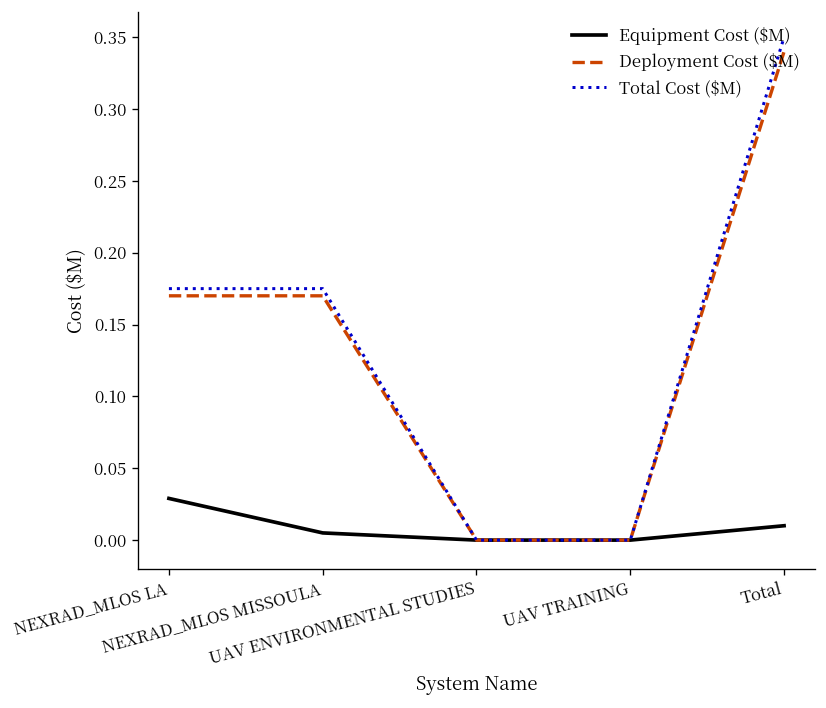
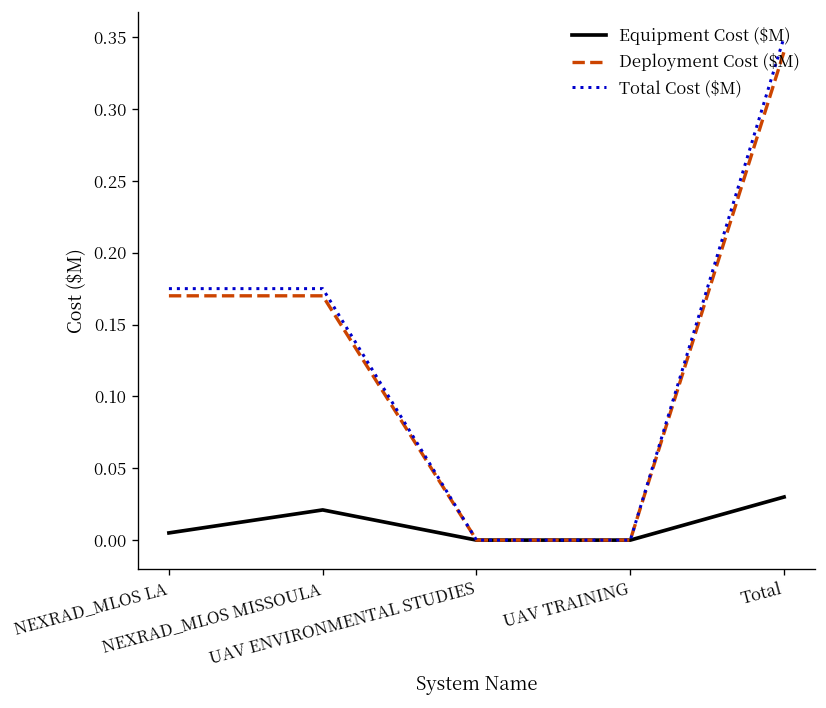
Equipment Cost ($M), NEXRAD_MLOS LA: 0.029 -> 0.005
Equipment Cost ($M), NEXRAD_MLOS MISSOULA: 0.005 -> 0.021
Equipment Cost ($M), Total: 0.01 -> 0.03
